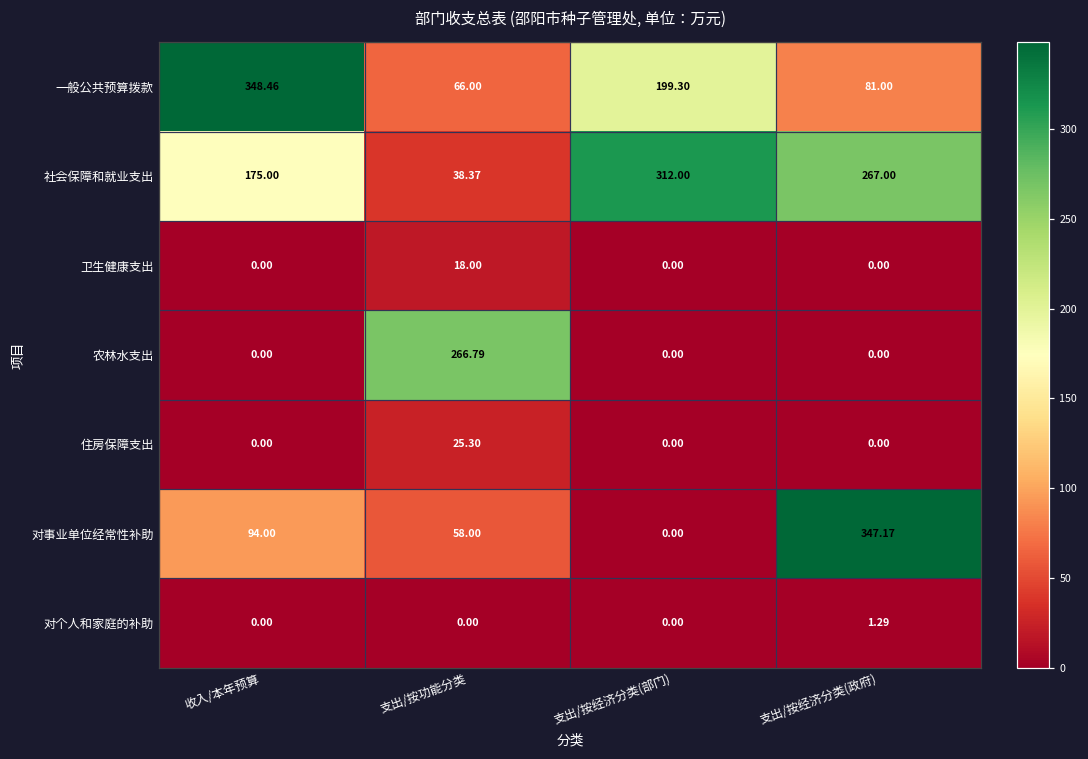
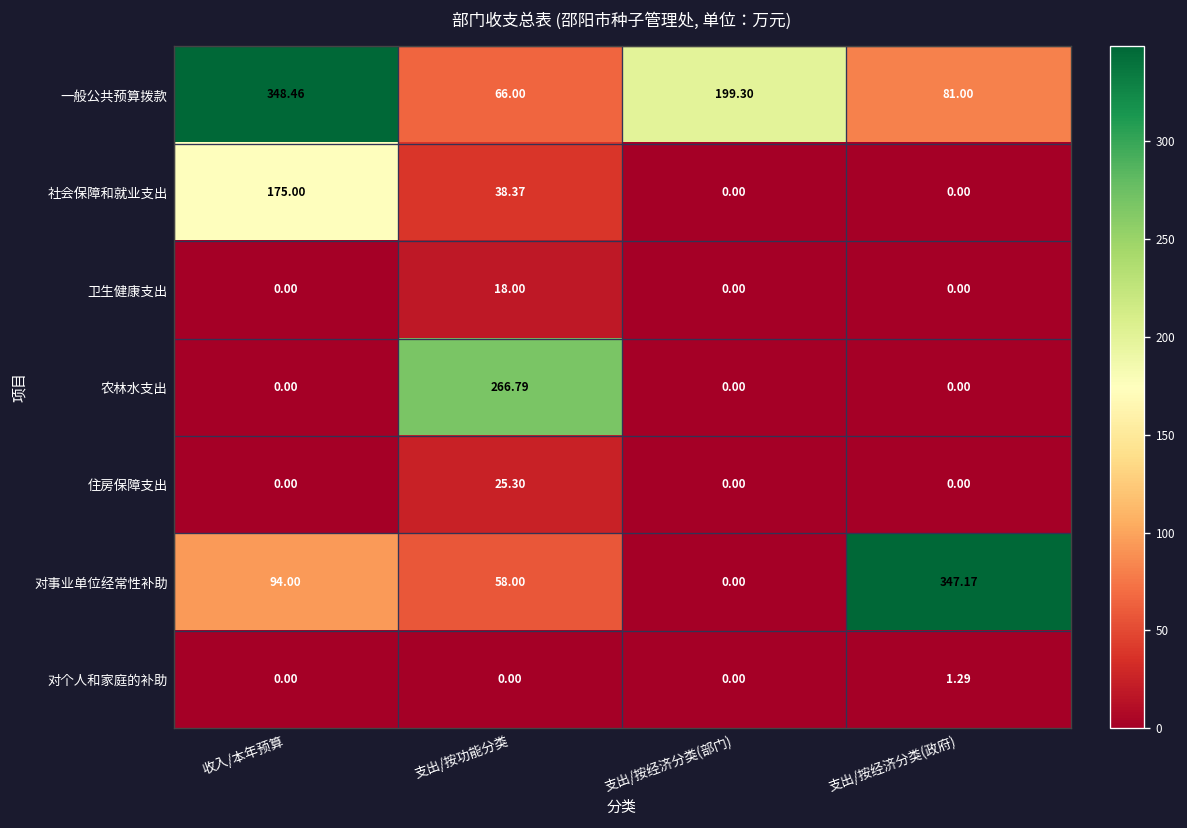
社会保障和就业支出, 支出/按经济分类(部门): 312.00 -> 0.00
社会保障和就业支出, 支出/按经济分类(政府): 267.00 -> 0.00
